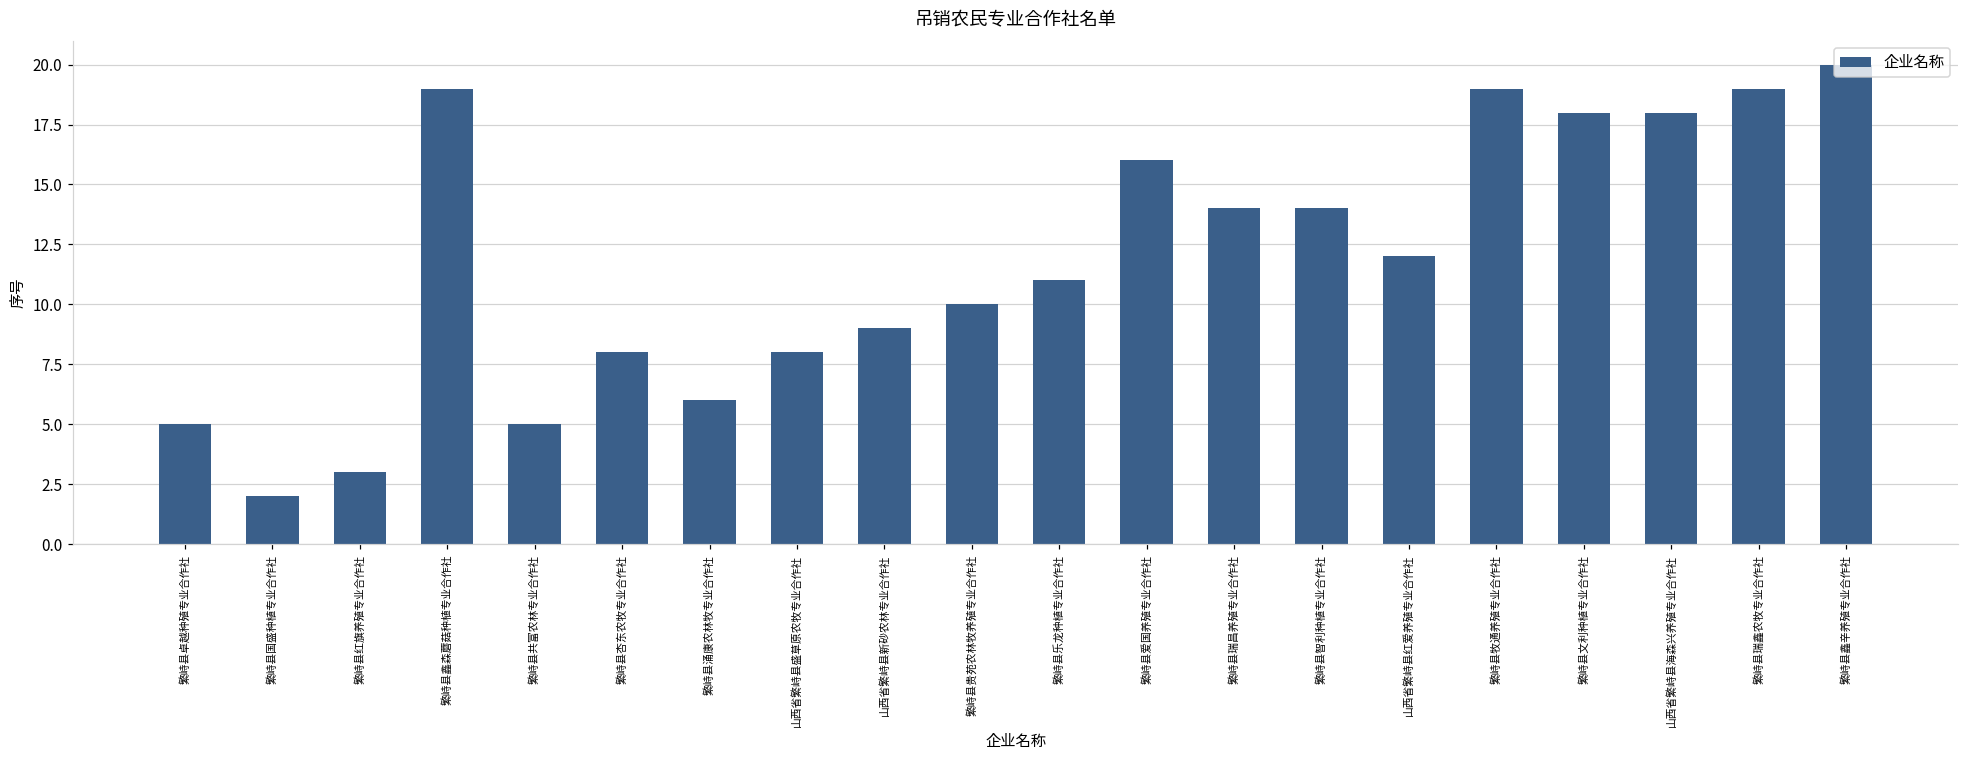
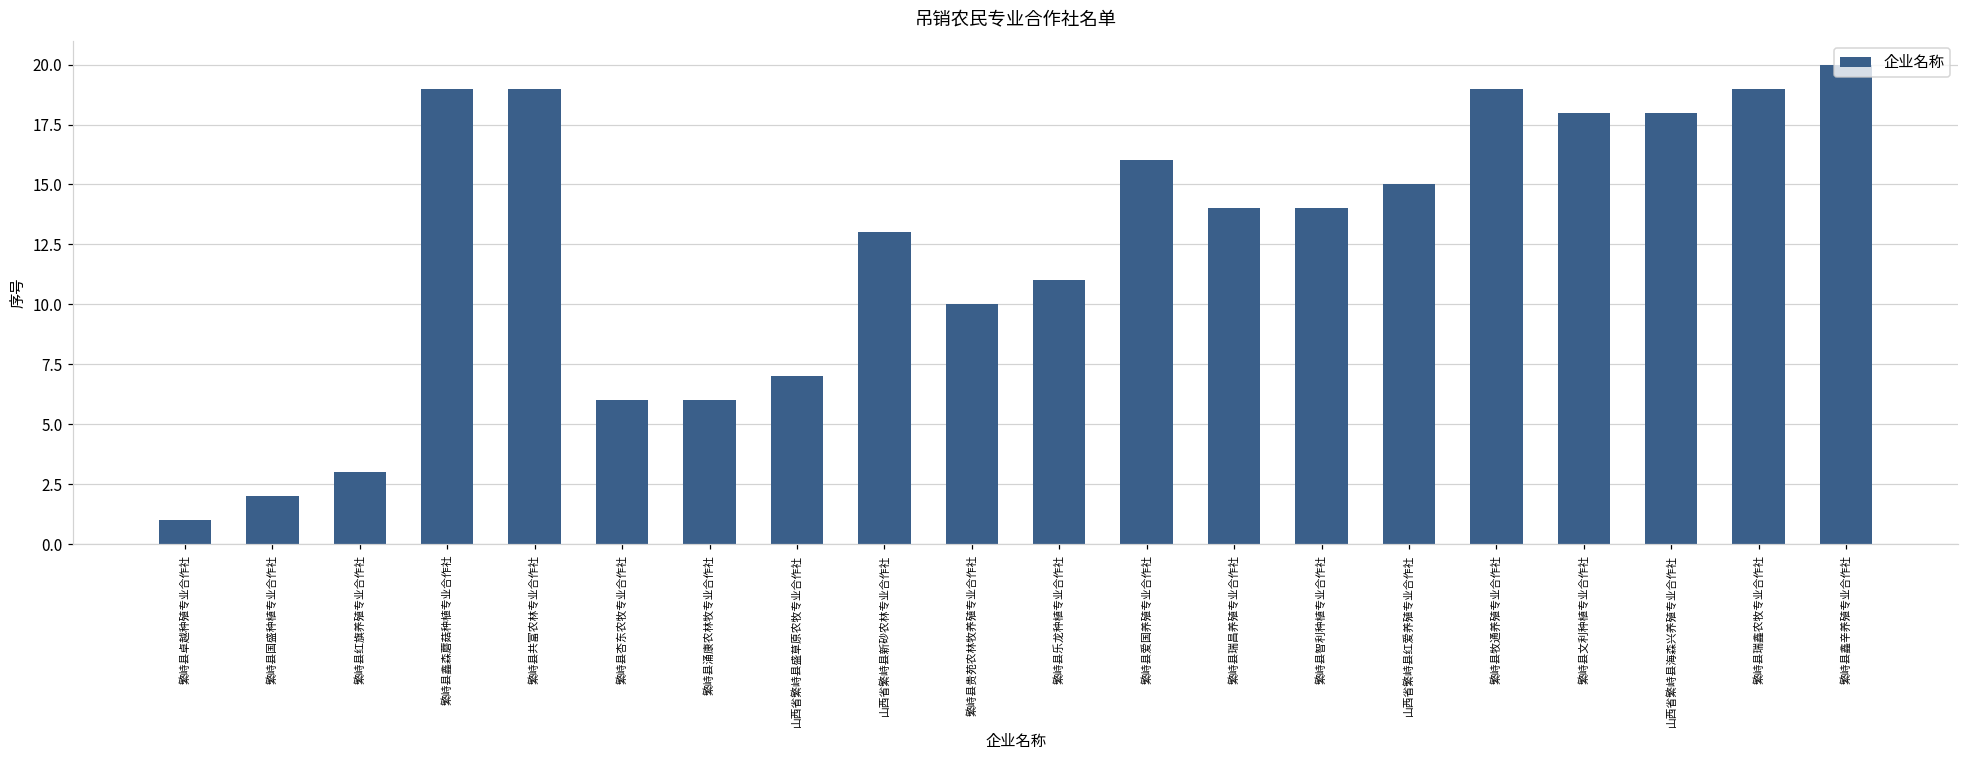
繁峙县卓越种殖专业合作社: 5 -> 1
繁峙县共富农林专业合作社: 5 -> 19
繁峙县杏东农牧专业合作社: 8 -> 6
山西省繁峙县盛草原农牧专业合作社: 8 -> 7
山西省繁峙县新砂农林专业合作社: 9 -> 13
山西省繁峙县红爱养殖专业合作社: 12 -> 15
